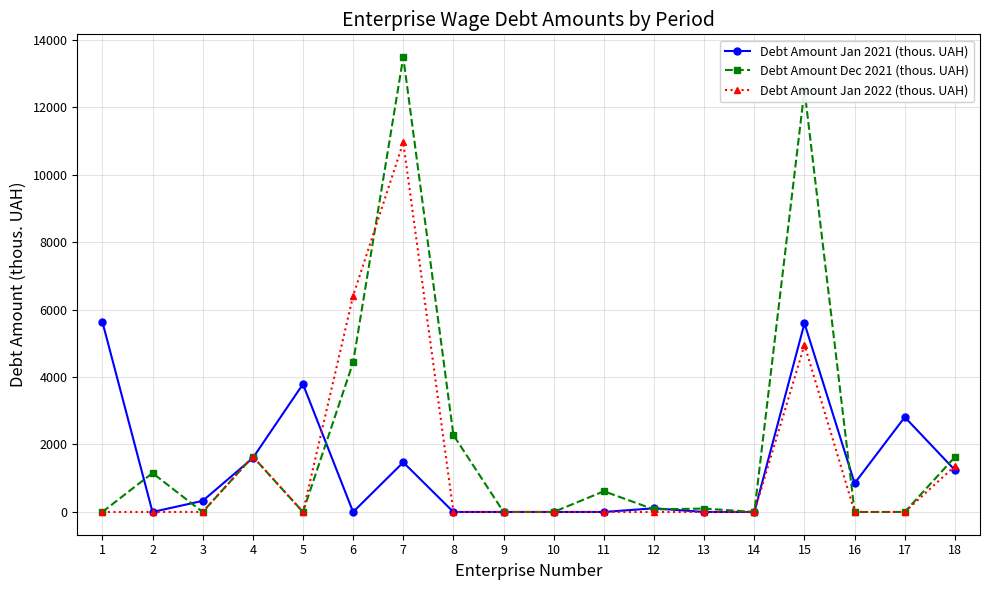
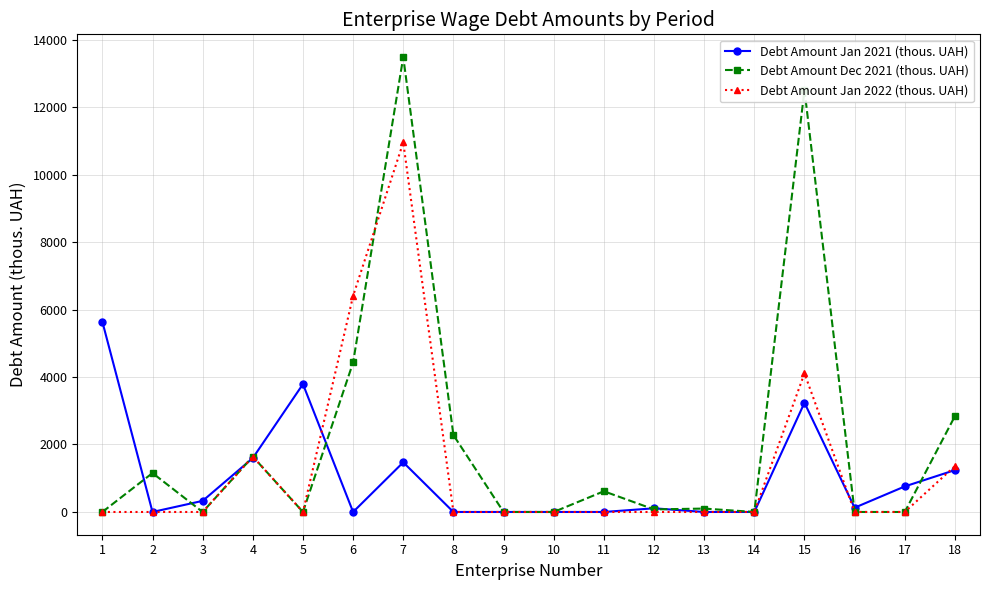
Debt Amount Jan 2021 (thous. UAH), 15: 5600 -> 3200
Debt Amount Jan 2022 (thous. UAH), 15: 5000 -> 4100
Debt Amount Jan 2021 (thous. UAH), 16: 800 -> 100
Debt Amount Jan 2021 (thous. UAH), 17: 2800 -> 800
Debt Amount Dec 2021 (thous. UAH), 18: 1600 -> 2800
